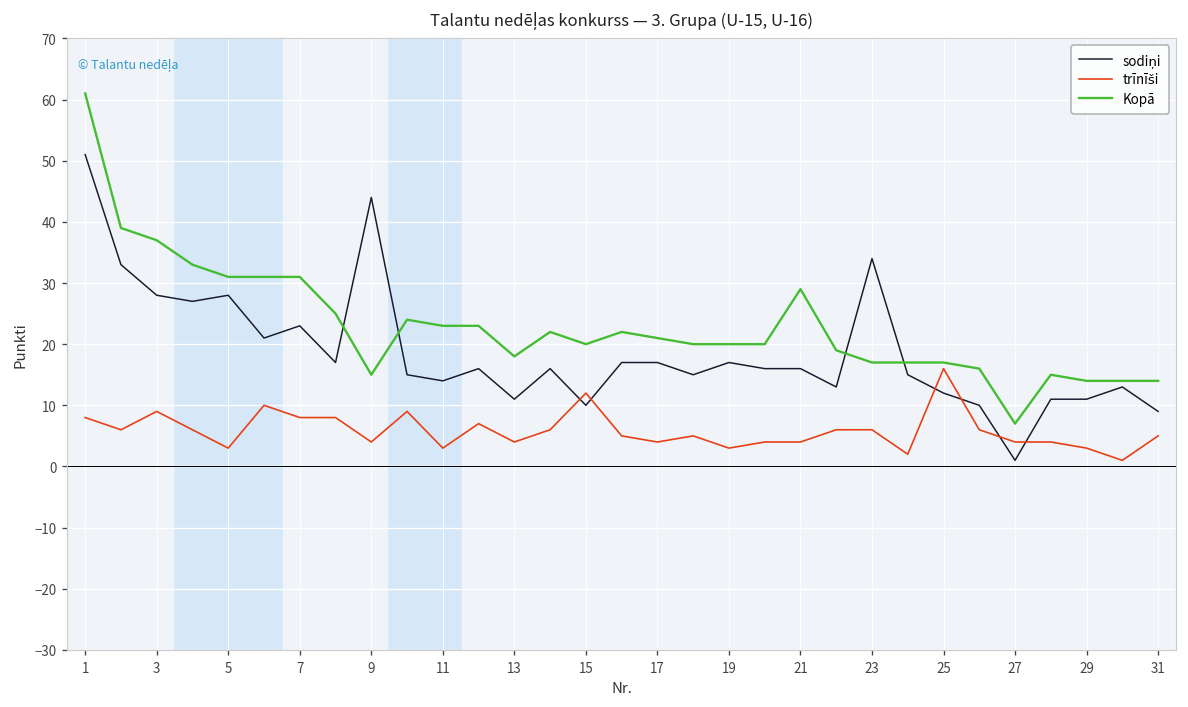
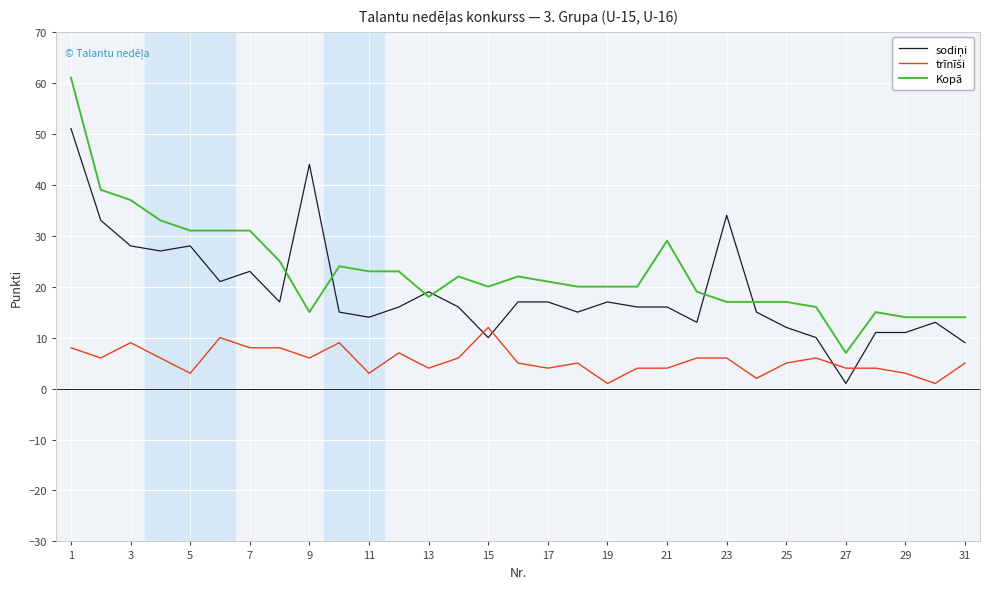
trīnīši, 9: 4 -> 6
sodiņi, 13: 11 -> 19
trīnīši, 19: 3 -> 1
trīnīši, 25: 16 -> 5
